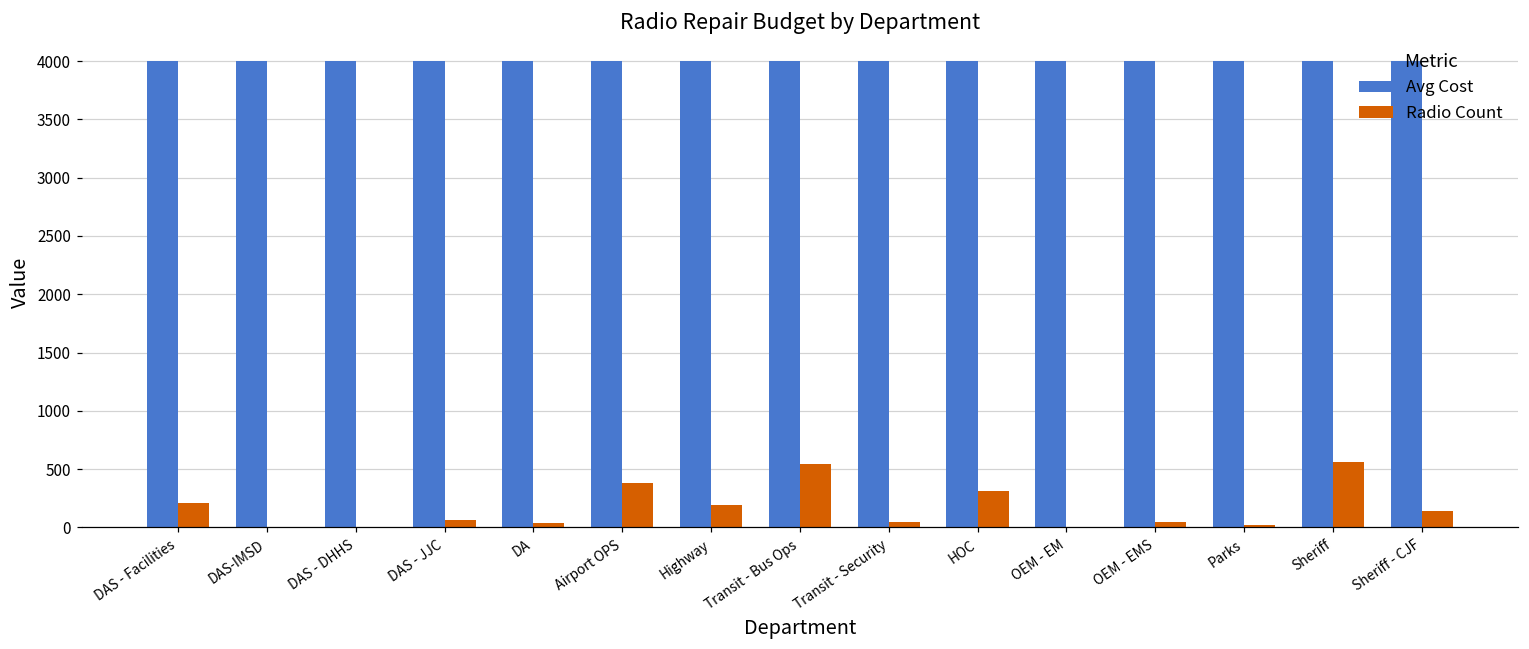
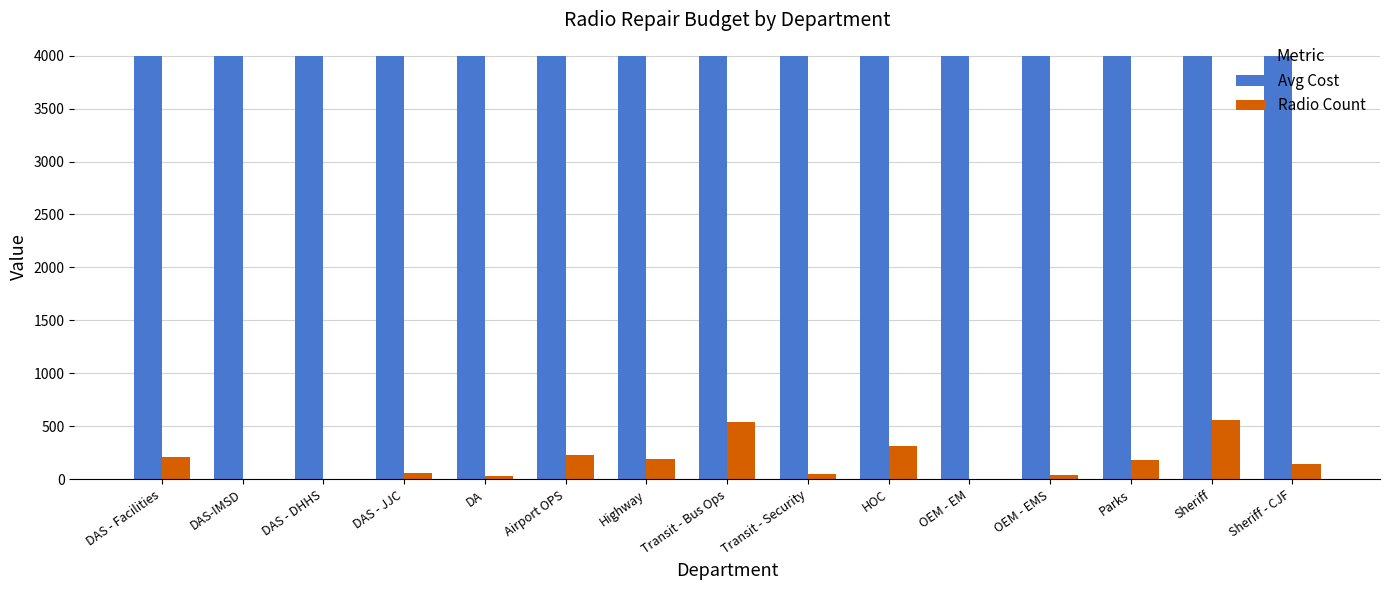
Radio Count, Airport OPS: 380 -> 230
Radio Count, Parks: 20 -> 190
